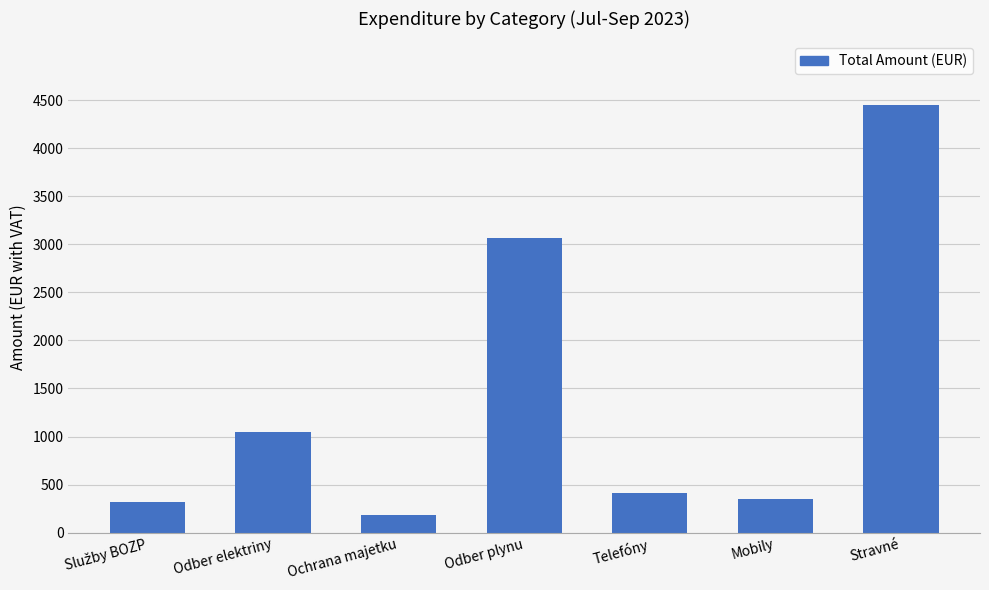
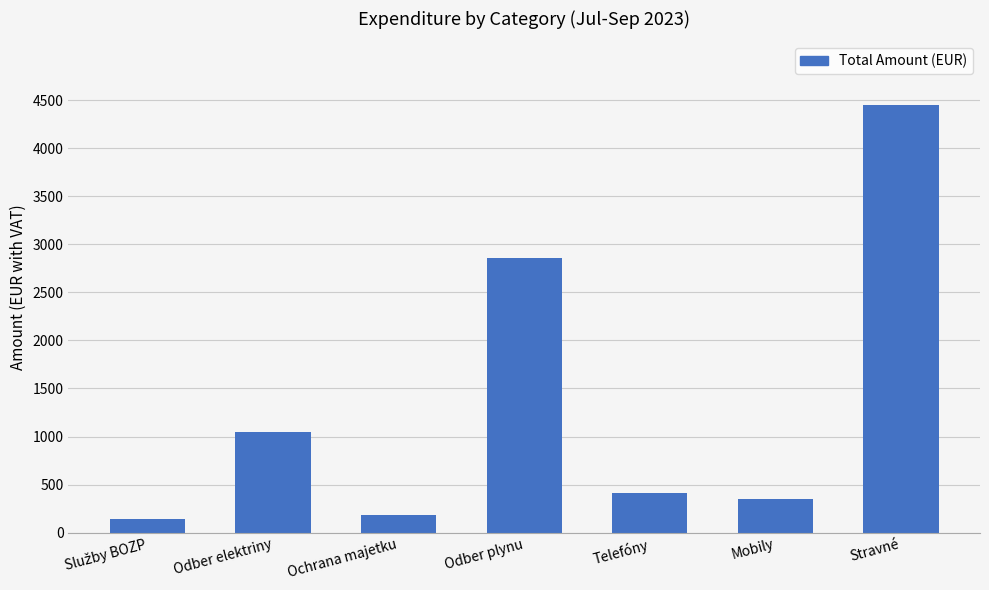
Služby BOZP: 300 -> 100
Odber plynu: 3100 -> 2900
